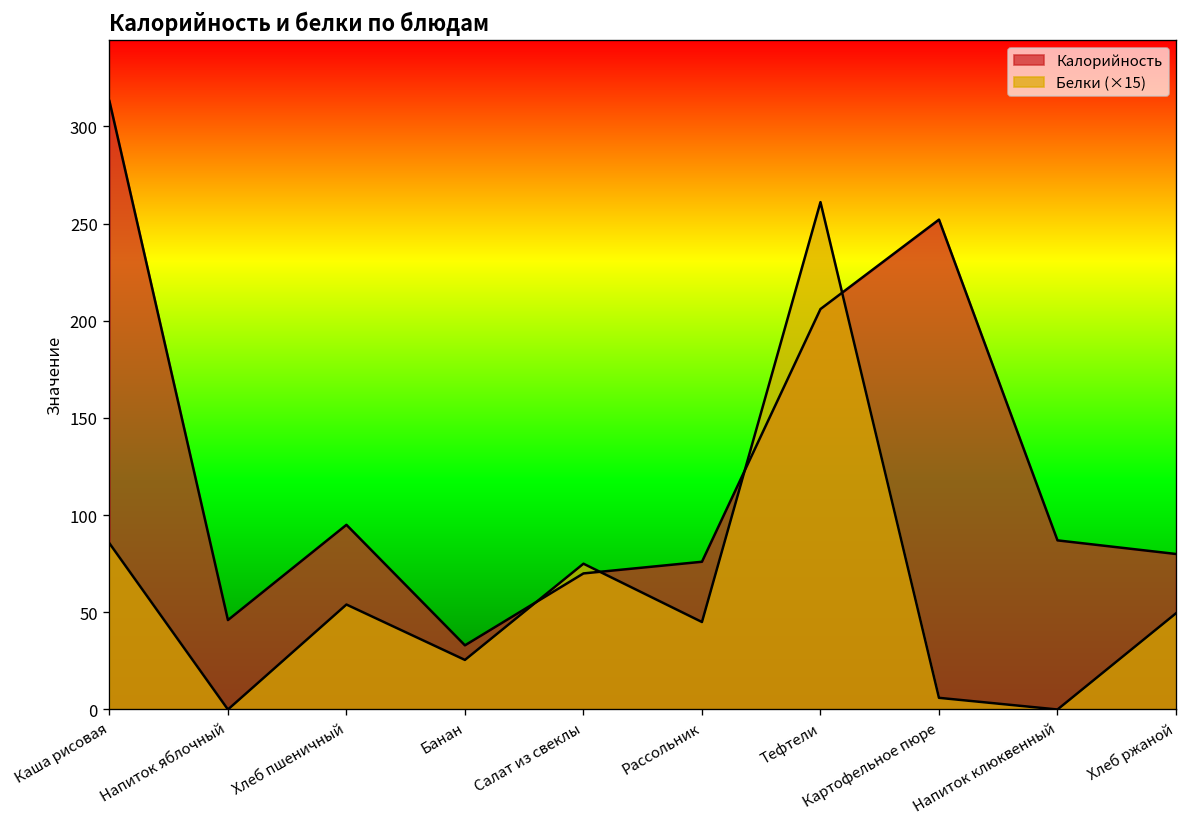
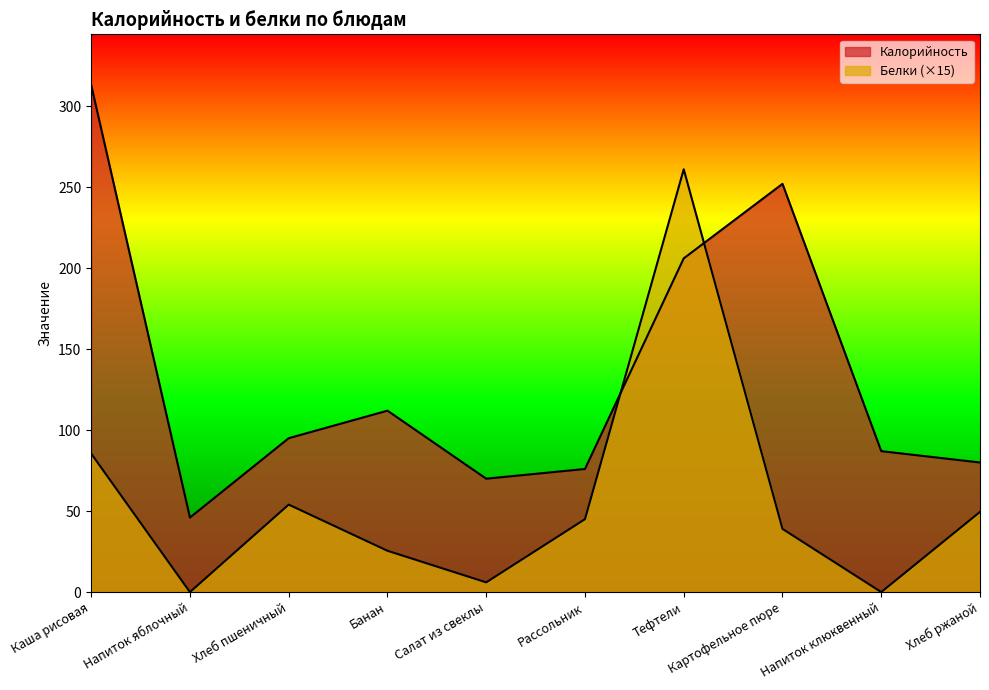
Калорийность, Банан: 33 -> 112
Белки (×15), Салат из свеклы: 75 -> 6
Белки (×15), Картофельное пюре: 6 -> 39
